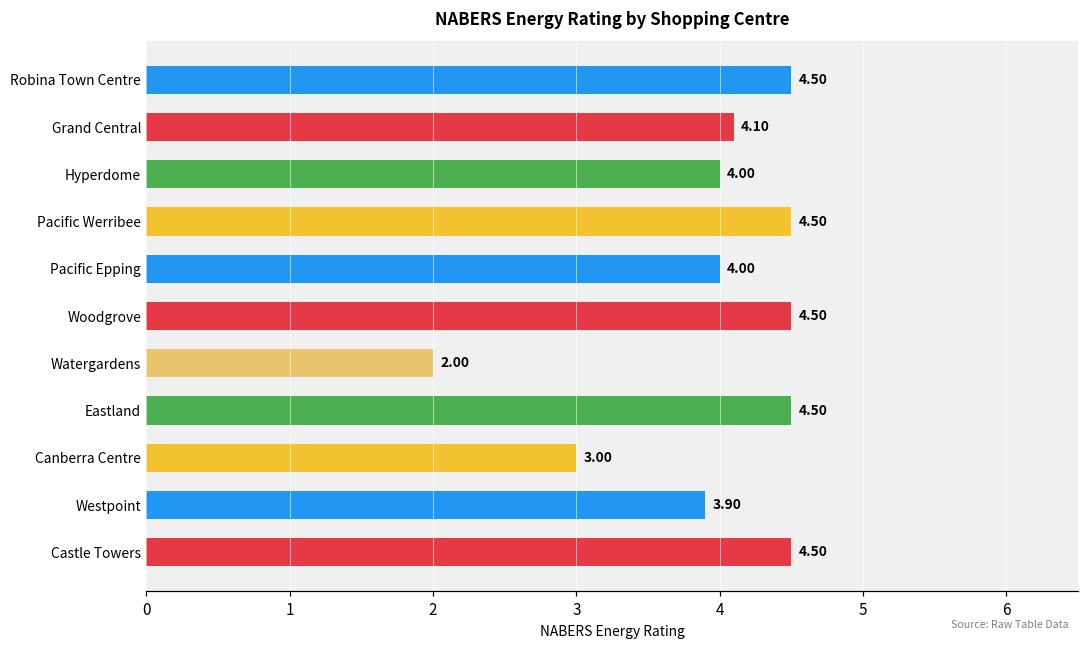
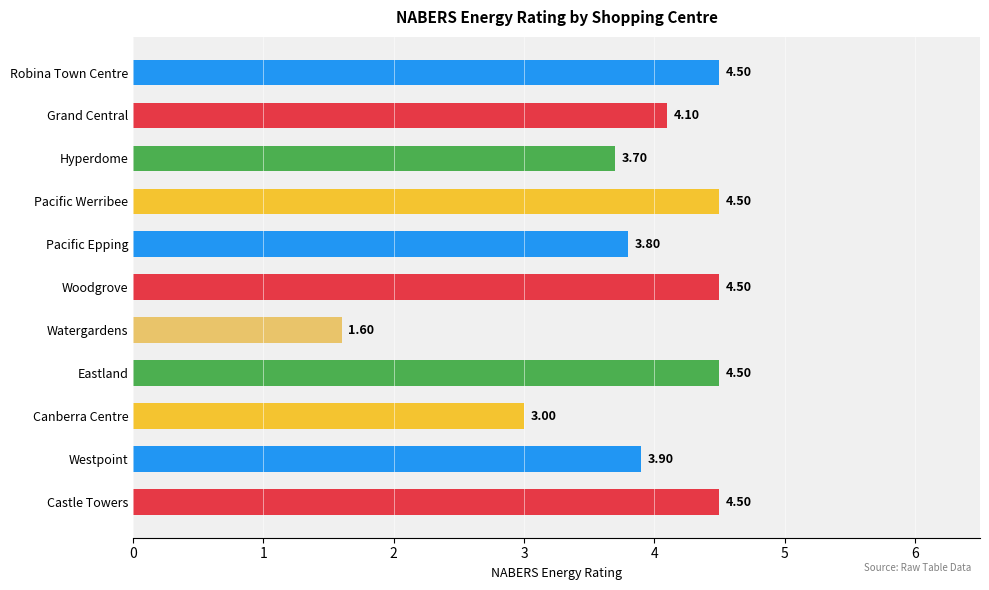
Hyperdome: 4.00 -> 3.70
Pacific Epping: 4.00 -> 3.80
Watergardens: 2.00 -> 1.60
